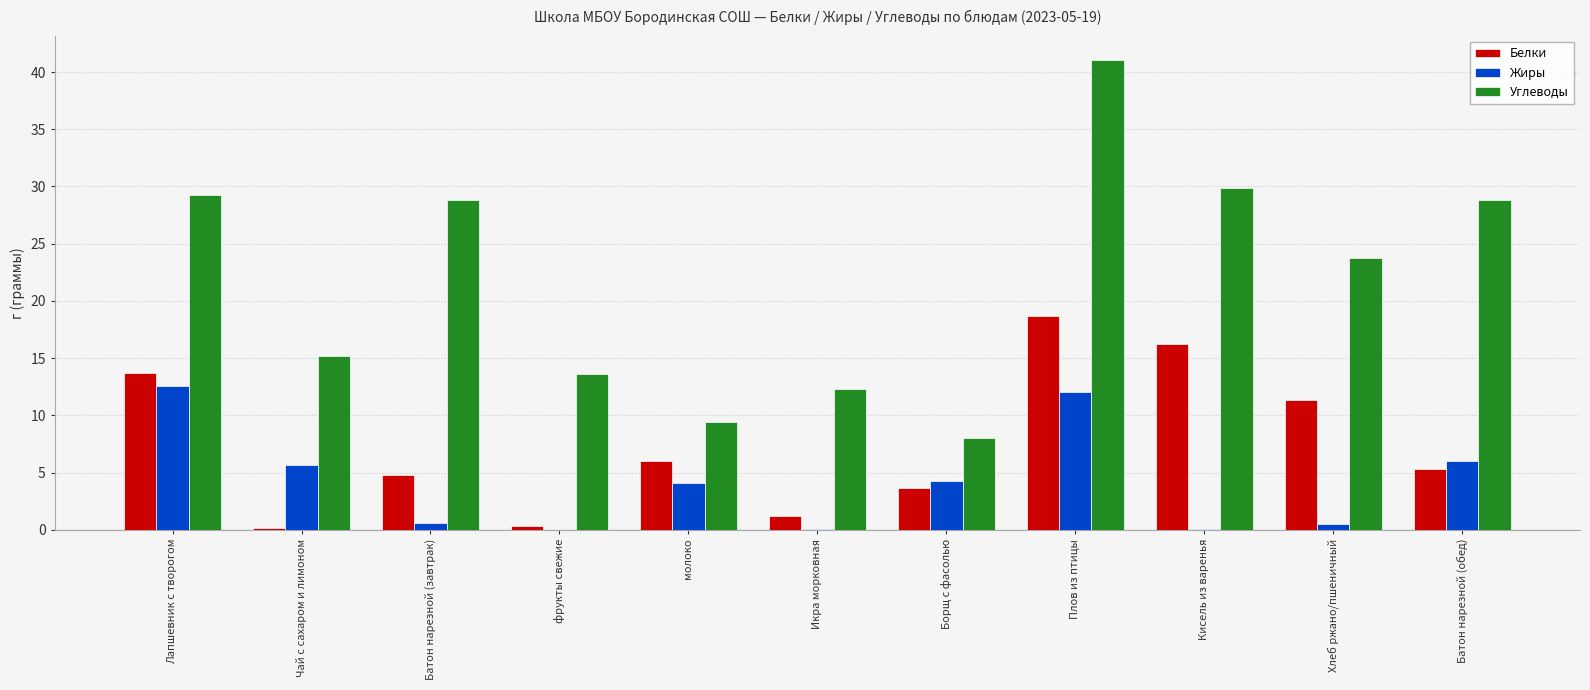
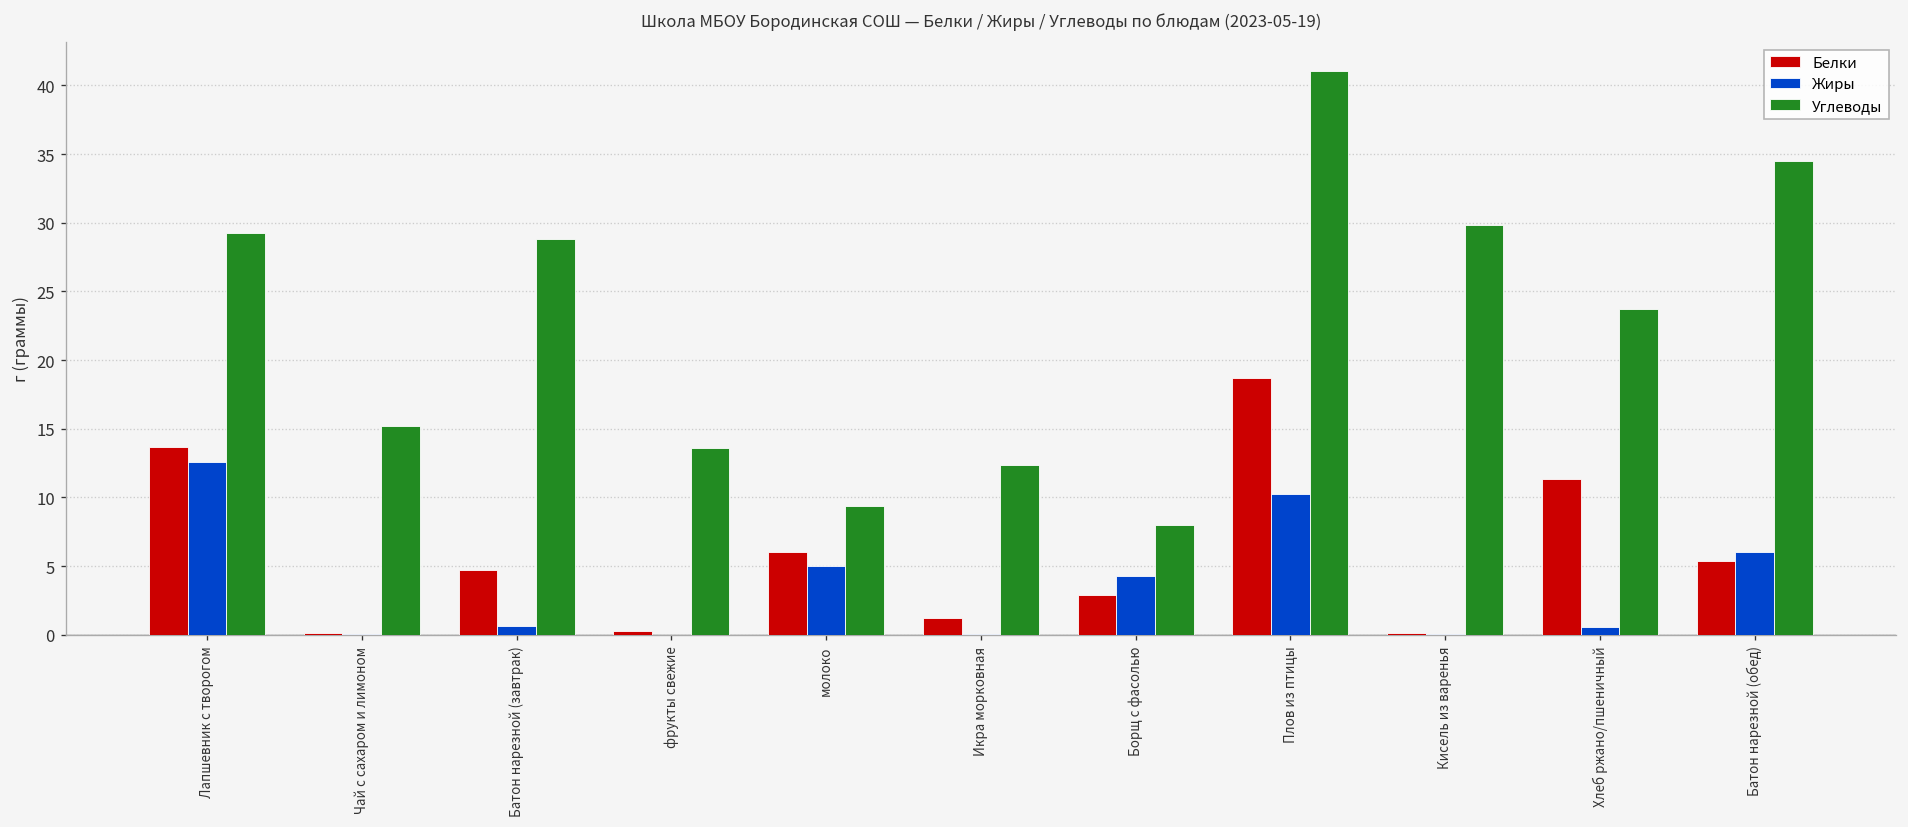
Жиры, Чай с сахаром и лимоном: 5.7 -> 0.0
Жиры, молоко: 4.1 -> 5.0
Белки, Борщ с фасолью: 3.6 -> 2.9
Жиры, Плов из птицы: 12.0 -> 10.2
Белки, Кисель из варенья: 16.2 -> 0.1
Углеводы, Батон нарезной (обед): 28.8 -> 34.5
